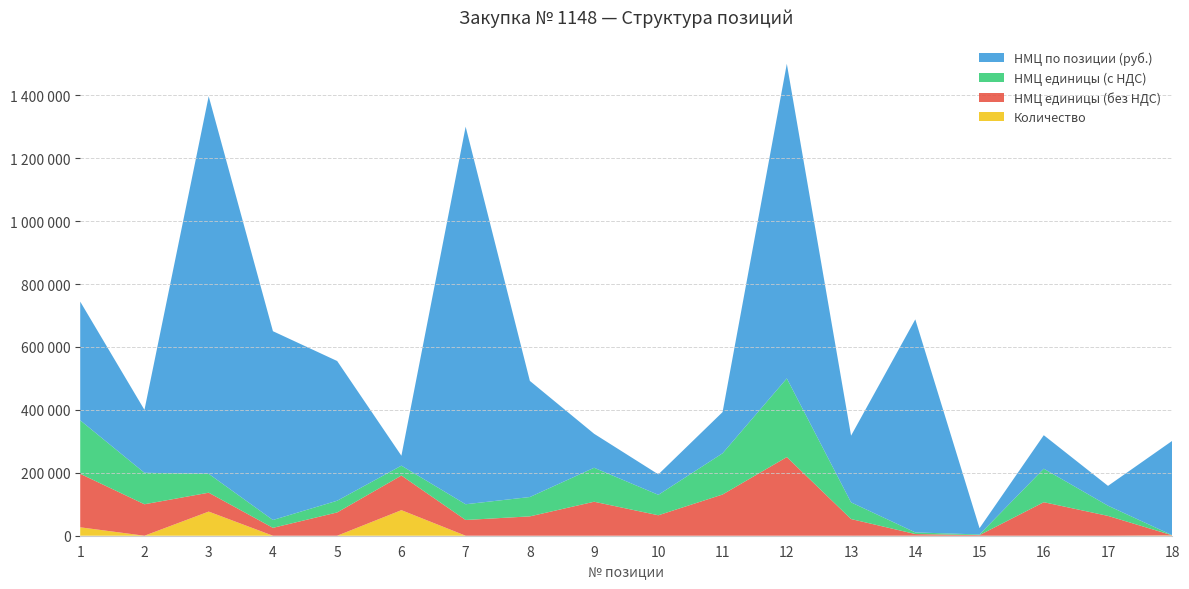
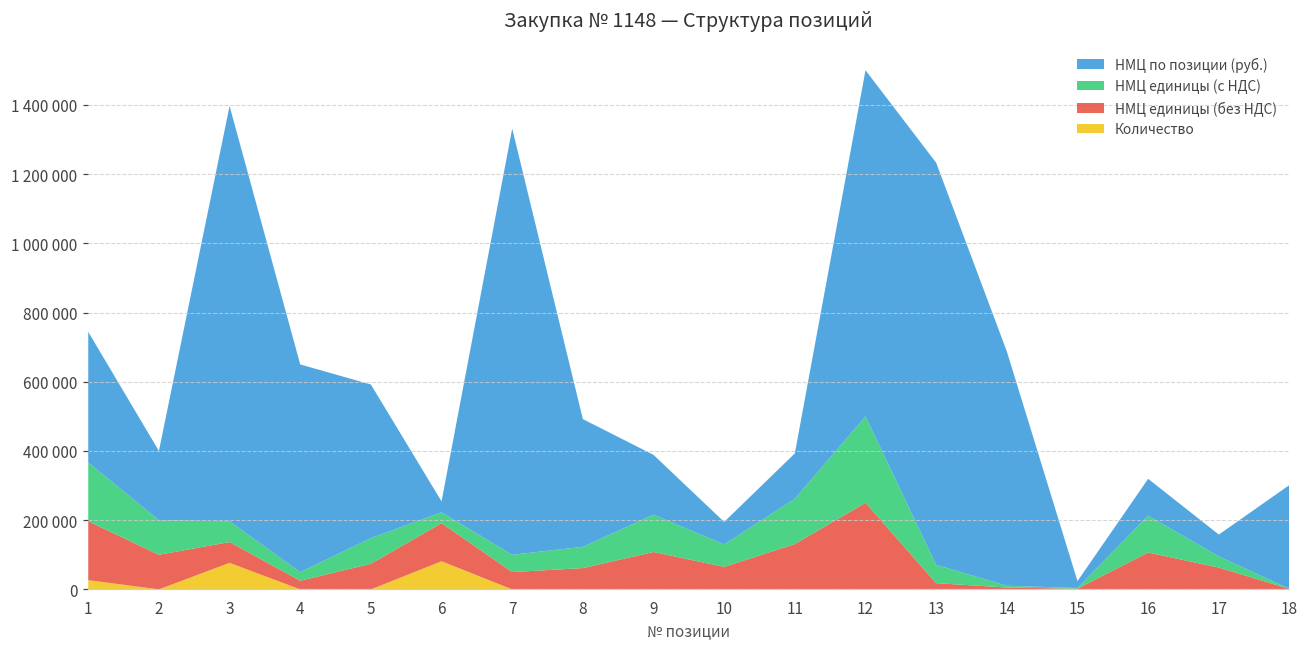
НМЦ единицы (с НДС), 5: 40000 -> 70000
НМЦ по позиции (руб.), 7: 1200000 -> 1230000
НМЦ по позиции (руб.), 9: 110000 -> 170000
НМЦ единицы (без НДС), 13: 50000 -> 20000
НМЦ по позиции (руб.), 13: 210000 -> 1160000
